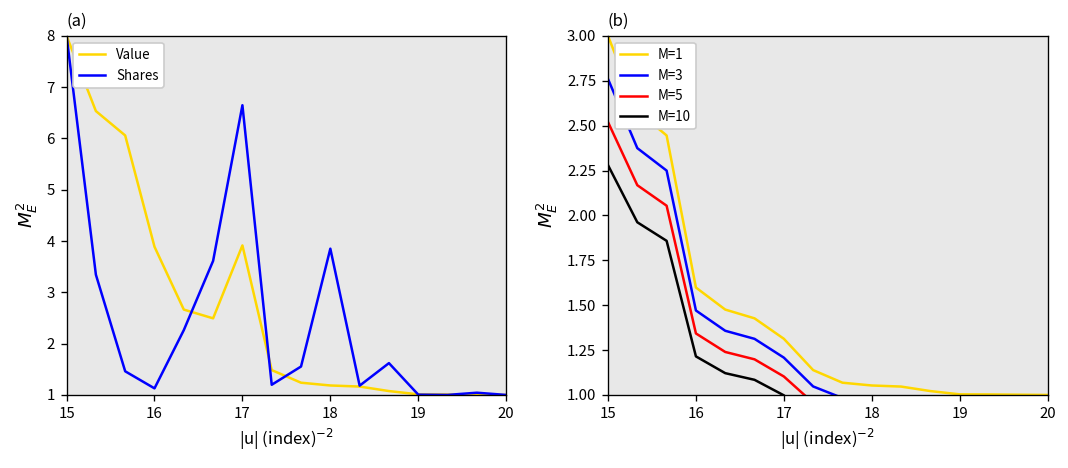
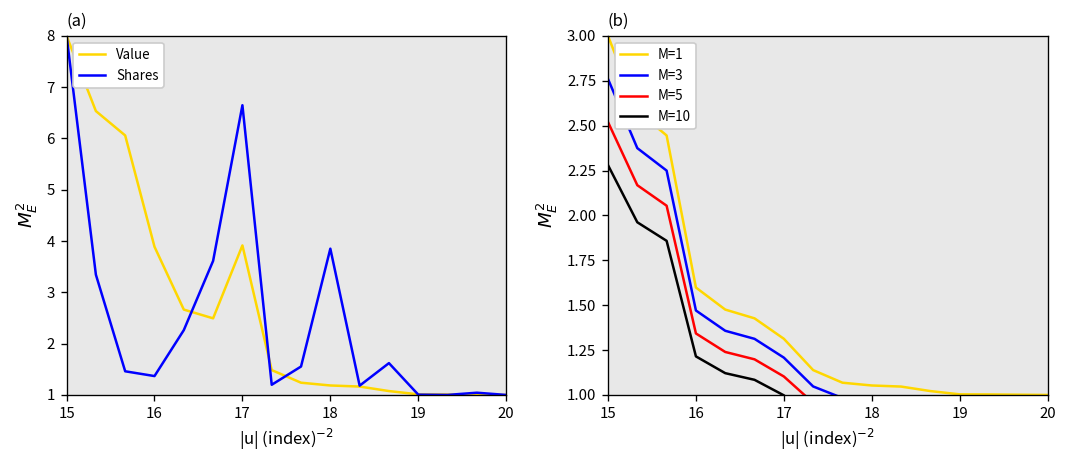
(a), Shares, 16: 1.1 -> 1.4
